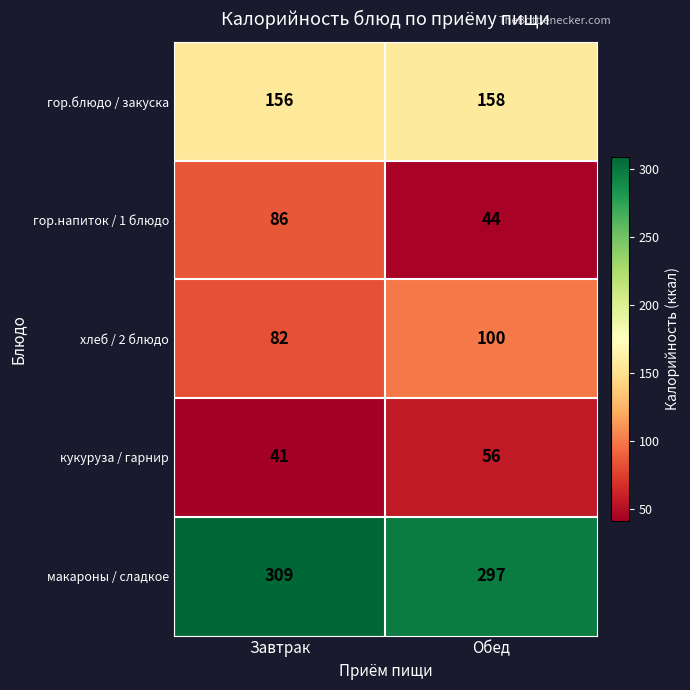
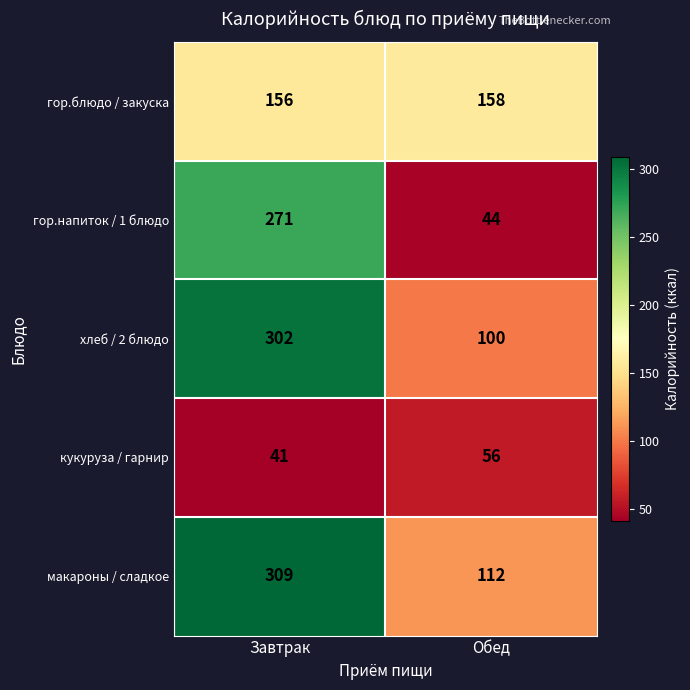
гор.напиток / 1 блюдо, Завтрак: 86 -> 271
хлеб / 2 блюдо, Завтрак: 82 -> 302
макароны / сладкое, Обед: 297 -> 112
